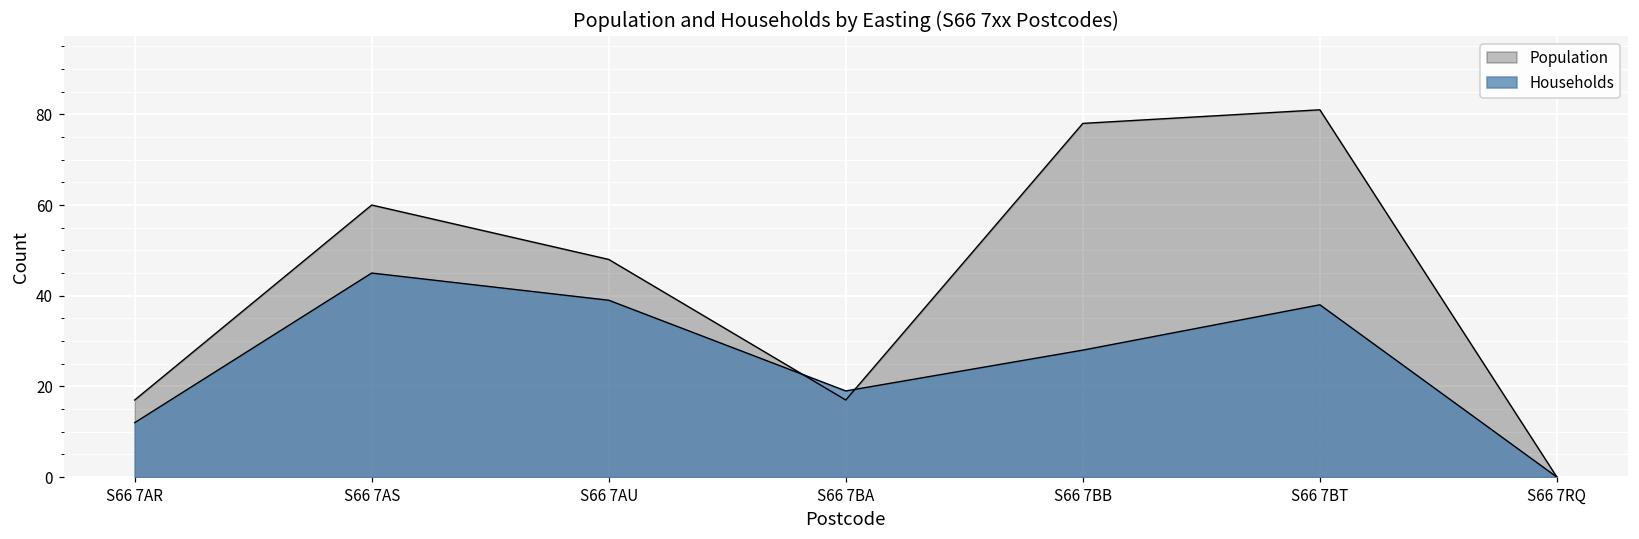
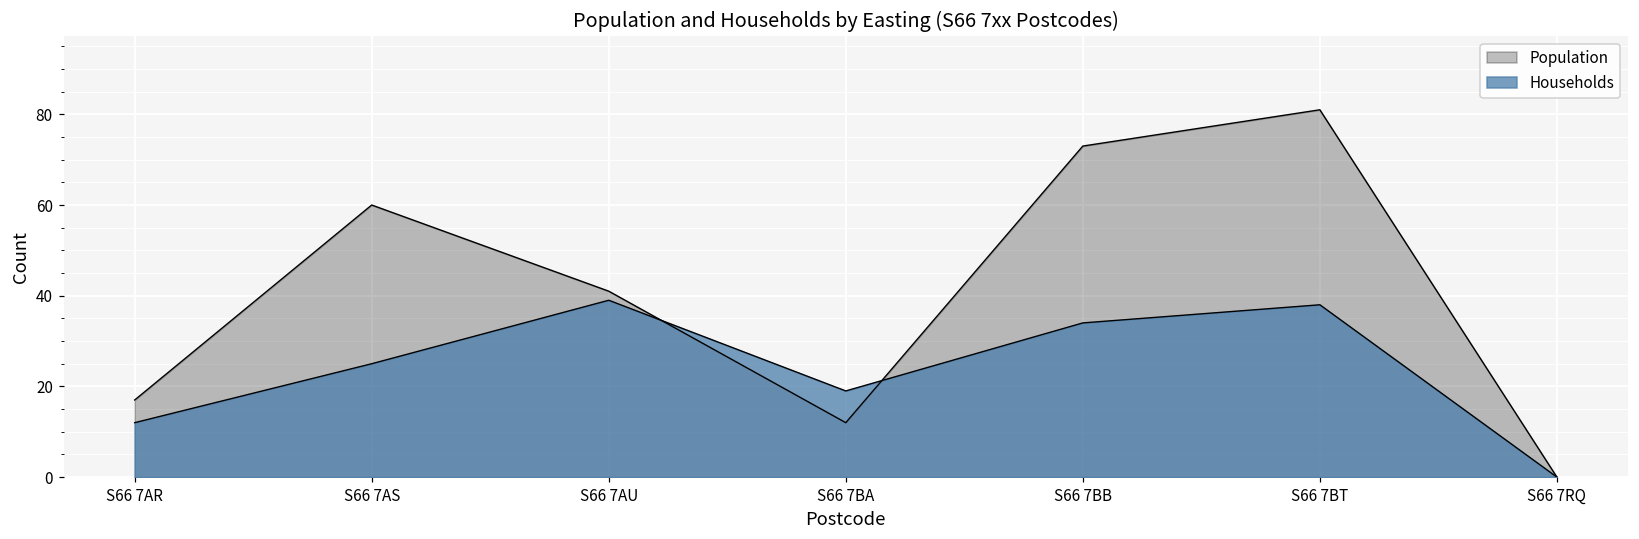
Households, S66 7AS: 45 -> 25
Population, S66 7AU: 48 -> 41
Population, S66 7BA: 17 -> 12
Population, S66 7BB: 78 -> 73
Households, S66 7BB: 28 -> 34
